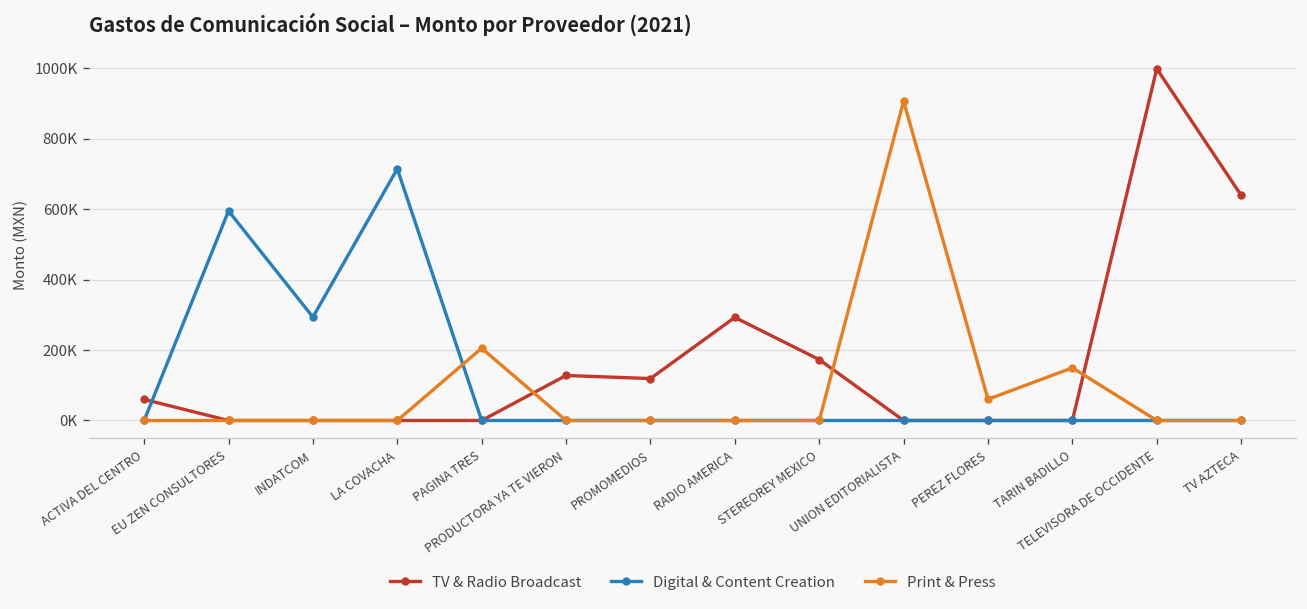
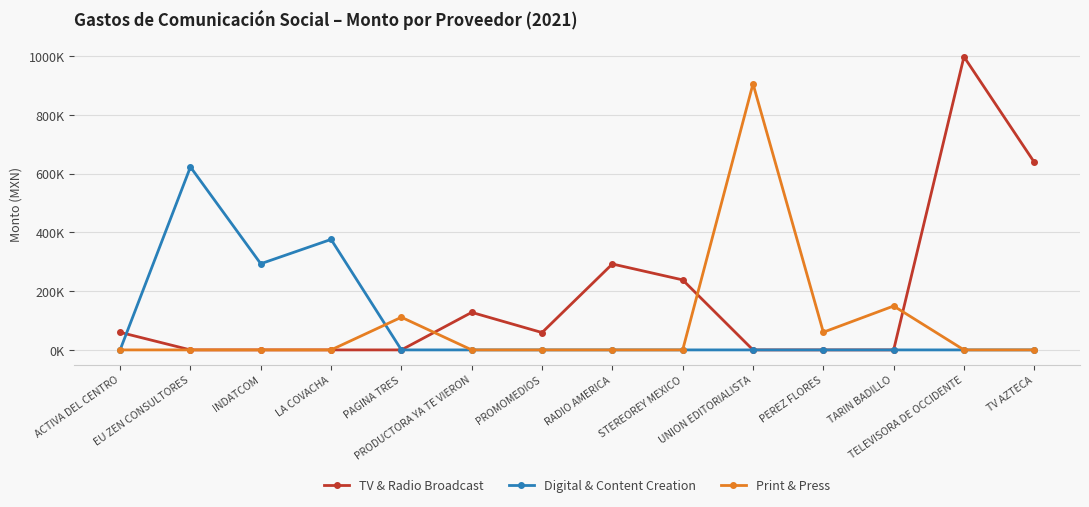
Digital & Content Creation, EU ZEN CONSULTORES: 590000 -> 620000
Digital & Content Creation, LA COVACHA: 710000 -> 380000
Print & Press, PAGINA TRES: 210000 -> 110000
TV & Radio Broadcast, PROMOMEDIOS: 120000 -> 60000
TV & Radio Broadcast, STEREOREY MEXICO: 170000 -> 240000
